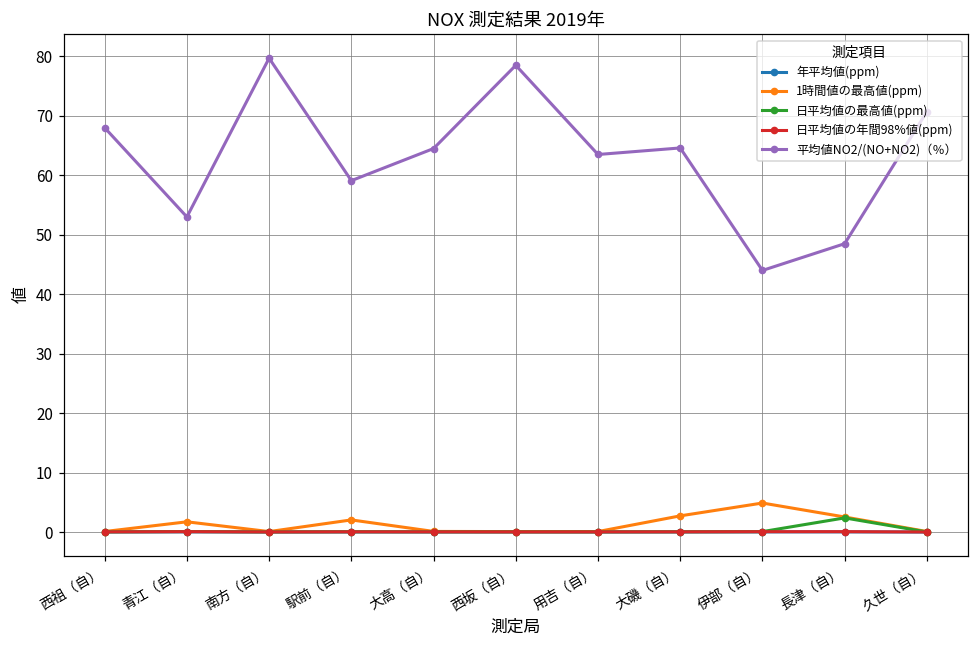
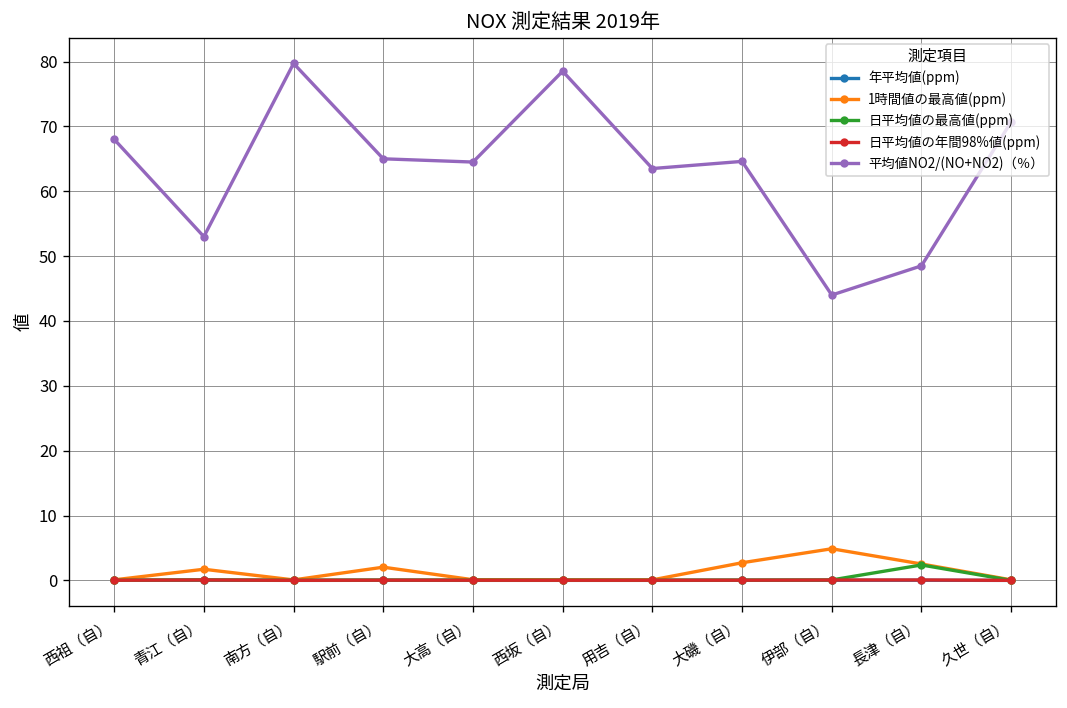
平均値NO2/(NO+NO2)（％）, 駅前（自）: 59 -> 65
